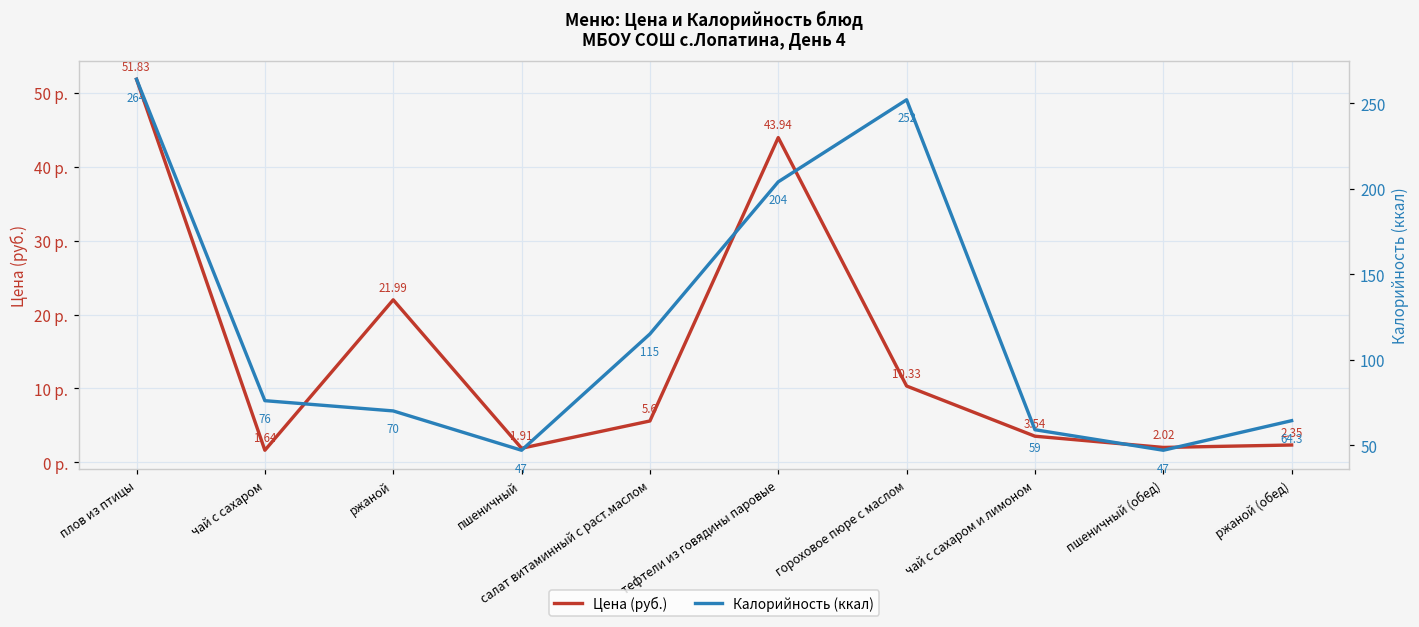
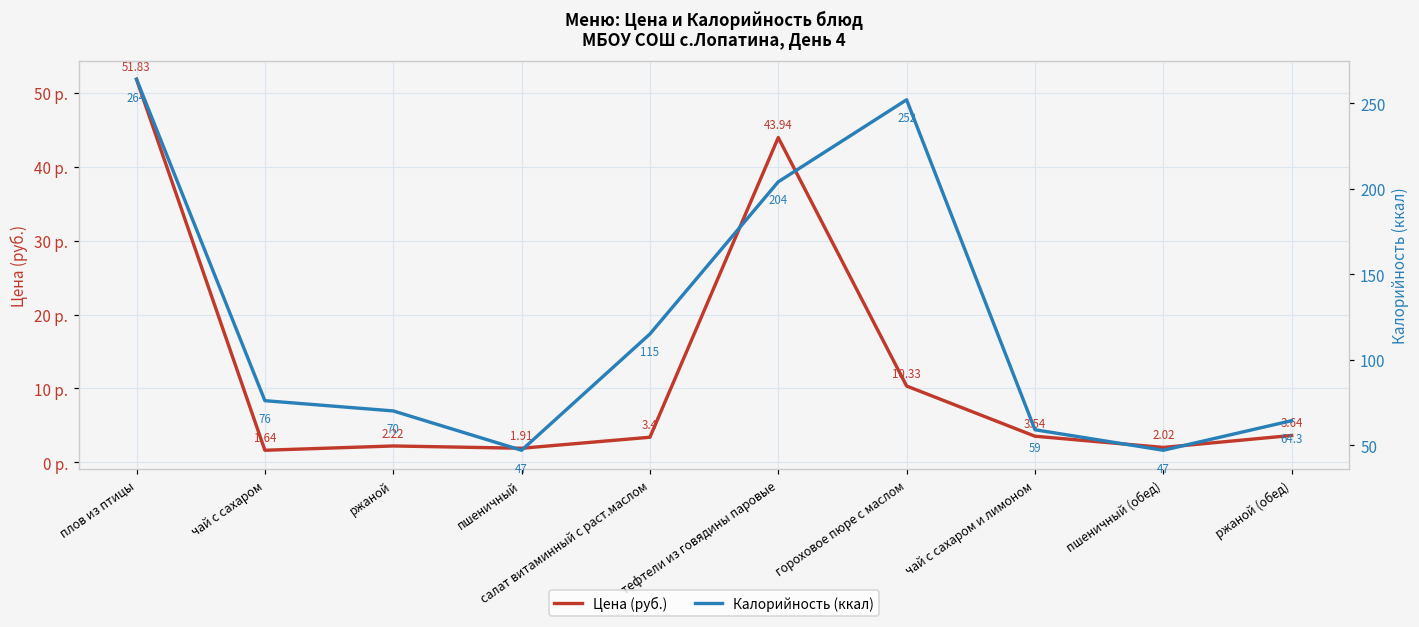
Цена (руб.), ржаной: 21.99 -> 2.22
Цена (руб.), салат витаминный с раст.маслом: 5.6 -> 3.4
Цена (руб.), ржаной (обед): 2.35 -> 3.64
